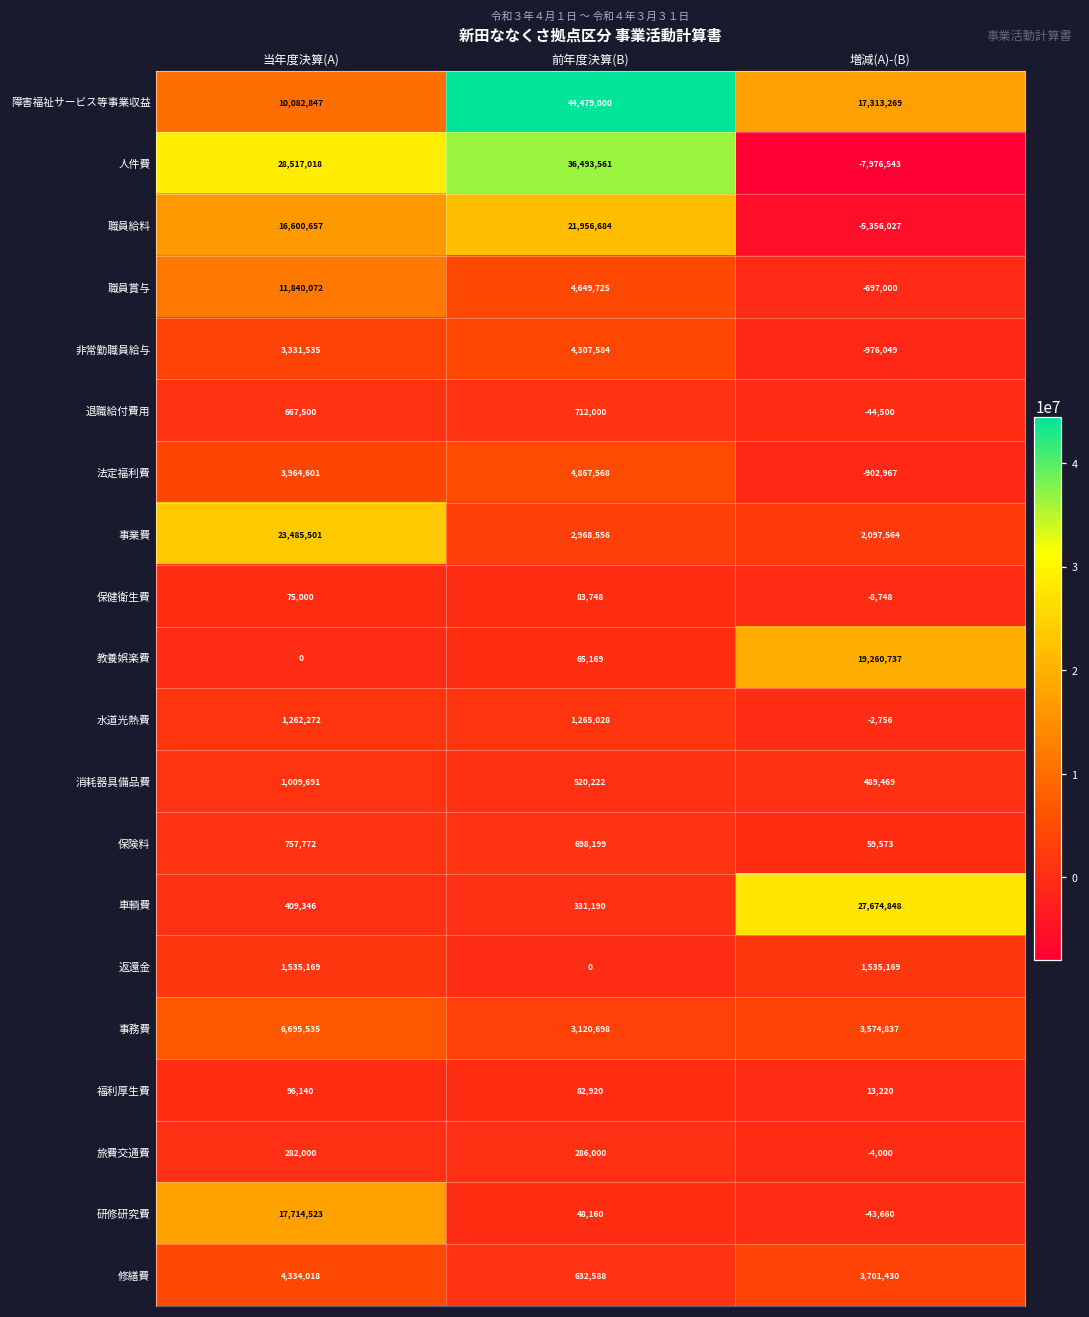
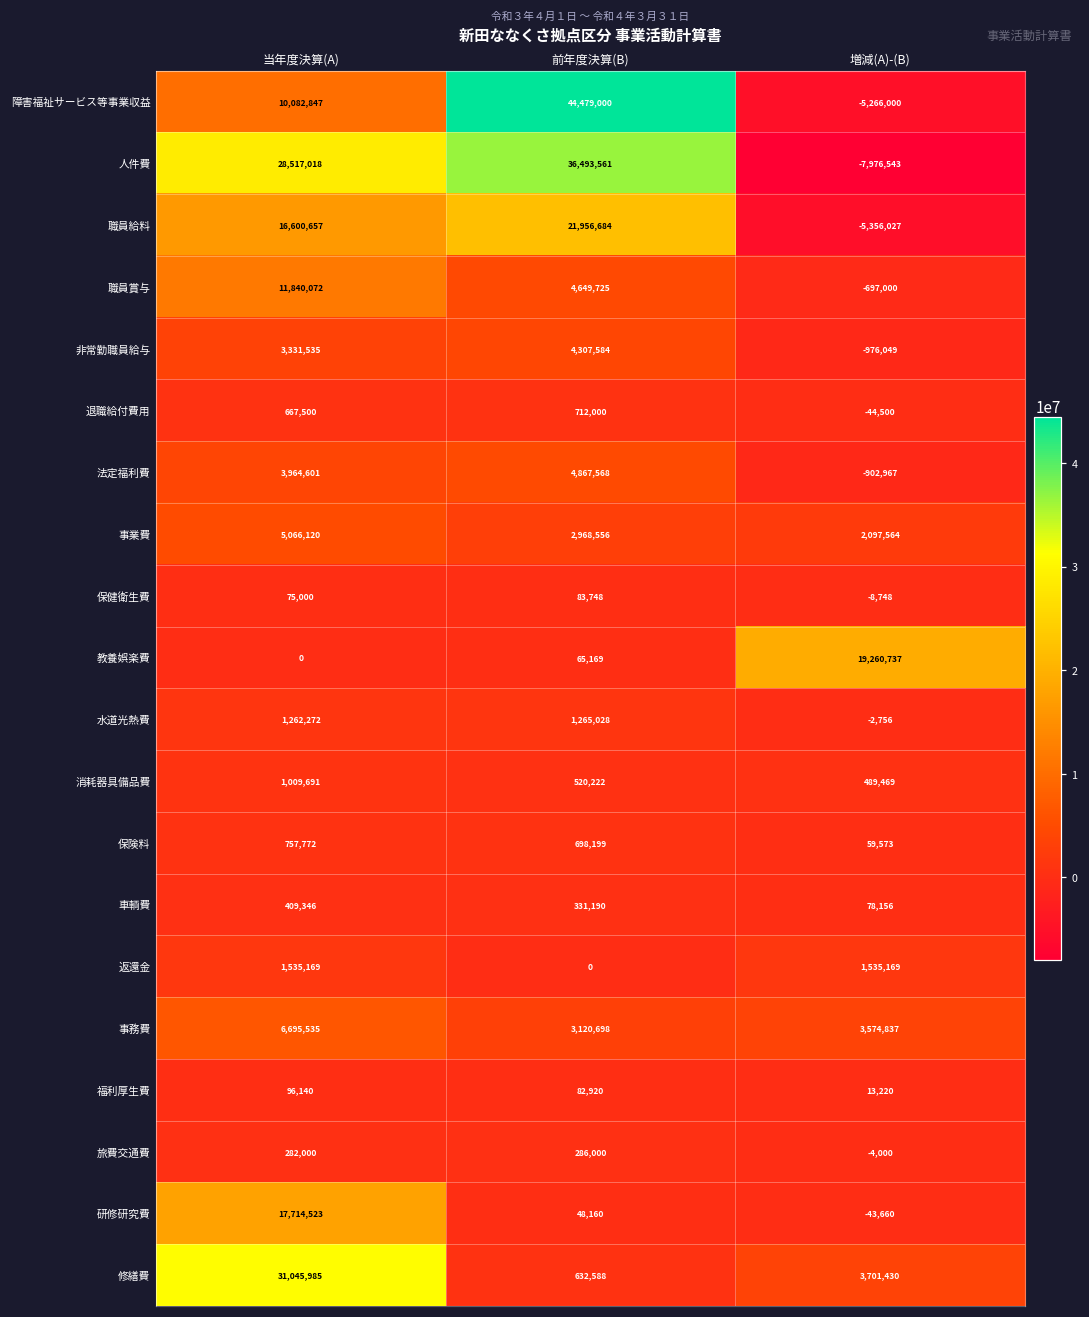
障害福祉サービス等事業収益, 増減(A)-(B): 17,313,269 -> -5,266,000
事業費, 当年度決算(A): 23,485,501 -> 5,066,120
車輌費, 増減(A)-(B): 27,674,848 -> 78,156
修繕費, 当年度決算(A): 4,334,018 -> 31,045,985
